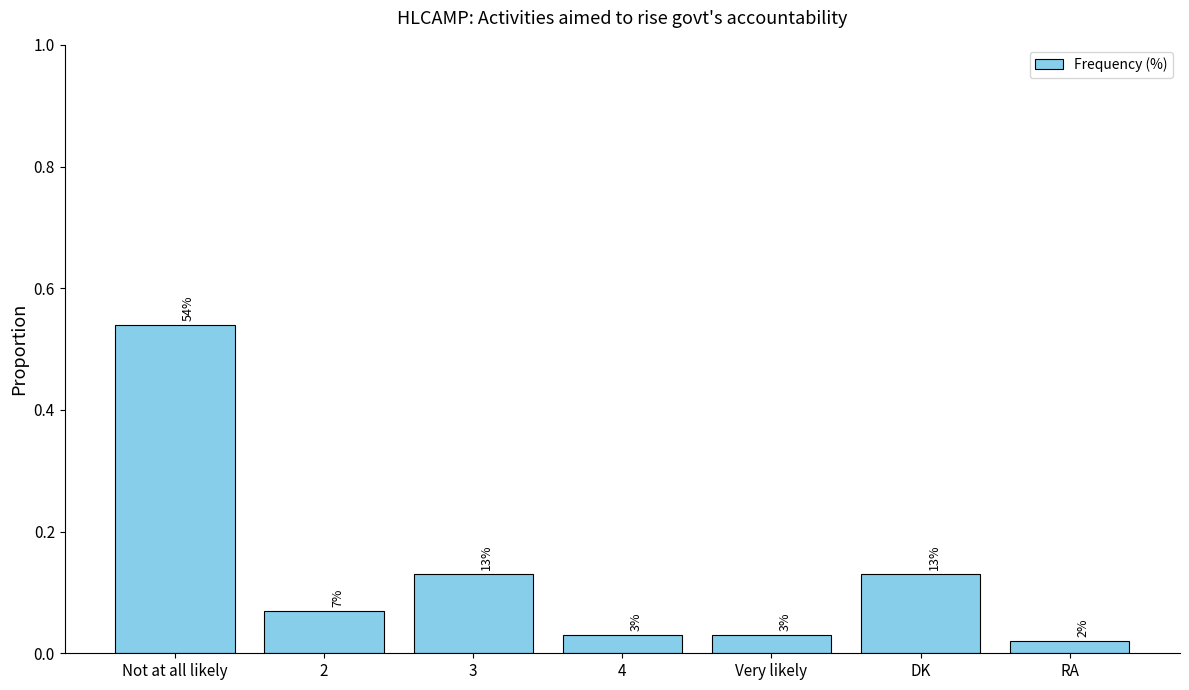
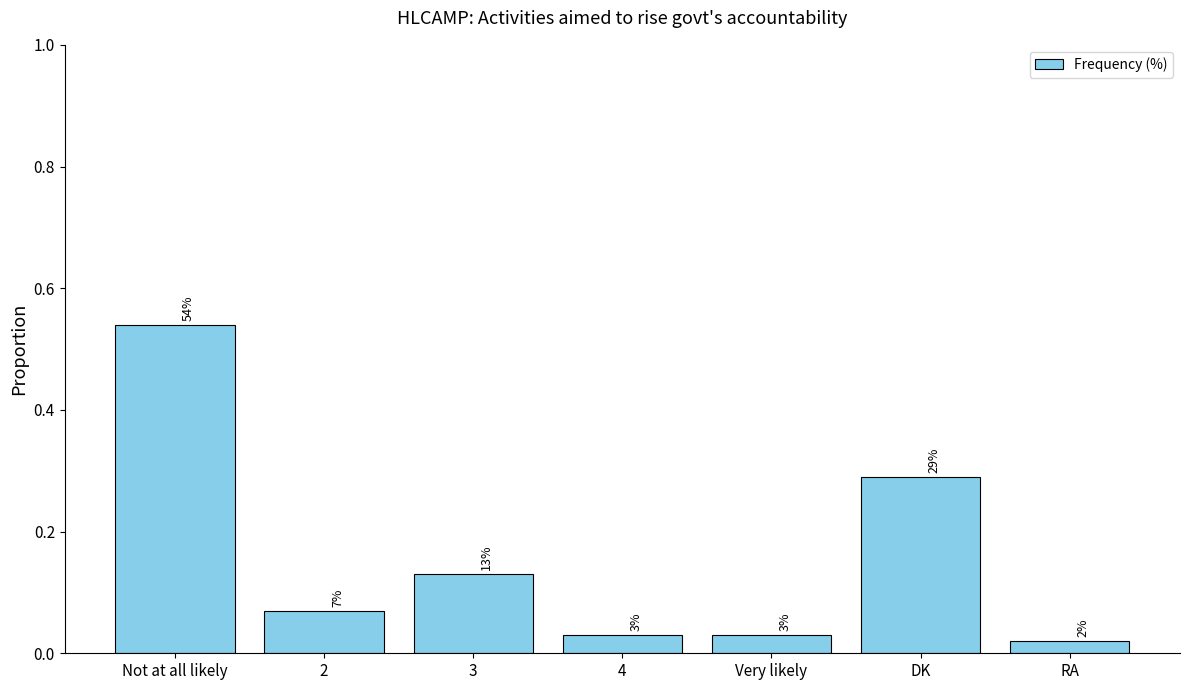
DK: 13% -> 29%
